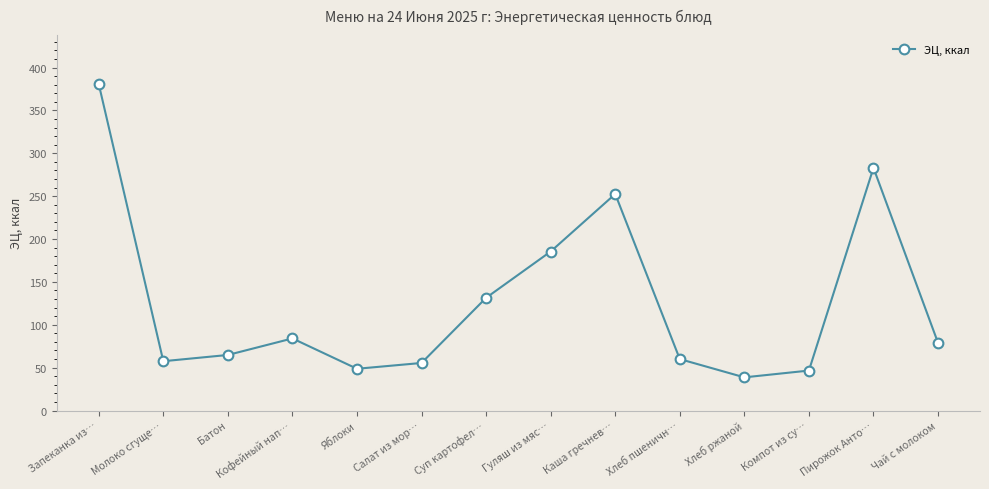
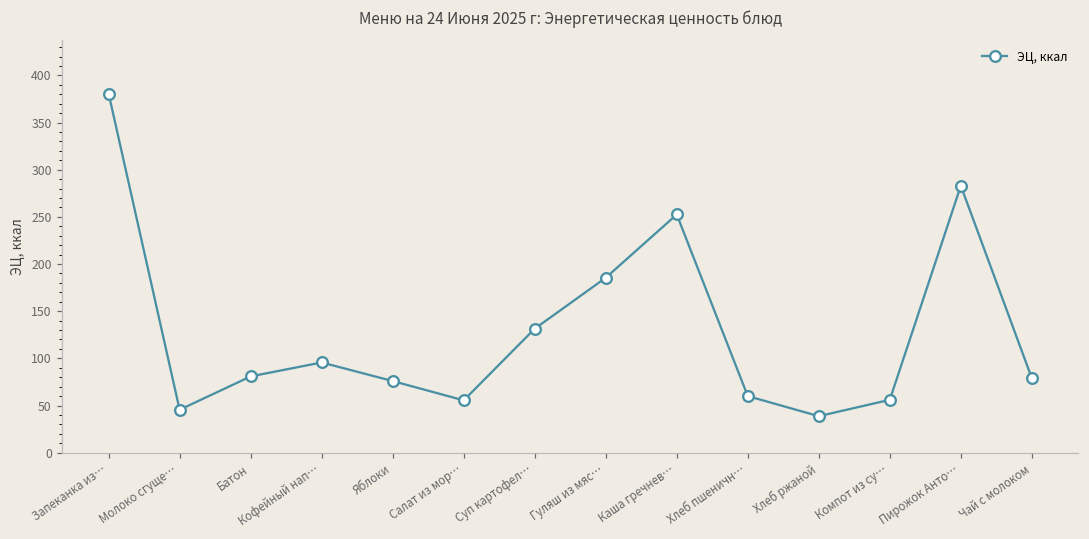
Молоко сгуще…: 60 -> 50
Батон: 60 -> 80
Кофейный нап…: 80 -> 100
Яблоки: 50 -> 80
Компот из су…: 50 -> 60
